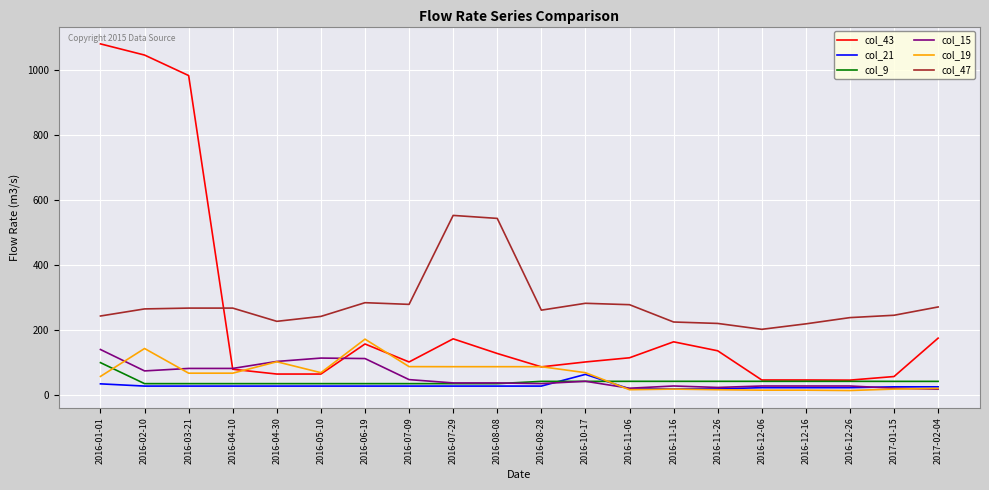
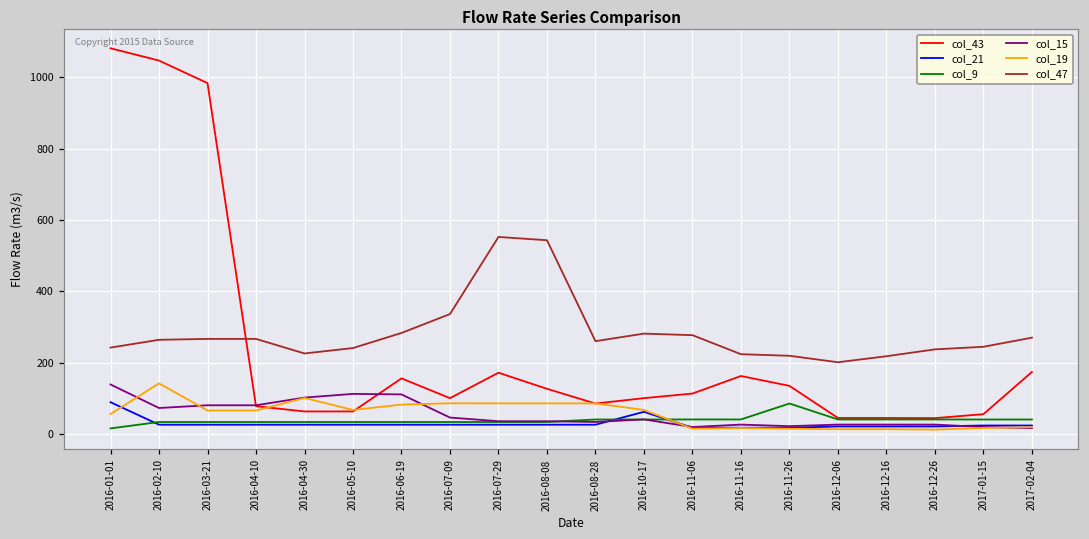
col_21, 2016-01-01: 30 -> 90
col_9, 2016-01-01: 100 -> 20
col_19, 2016-06-19: 170 -> 80
col_47, 2016-07-09: 280 -> 340
col_9, 2016-11-26: 40 -> 90
